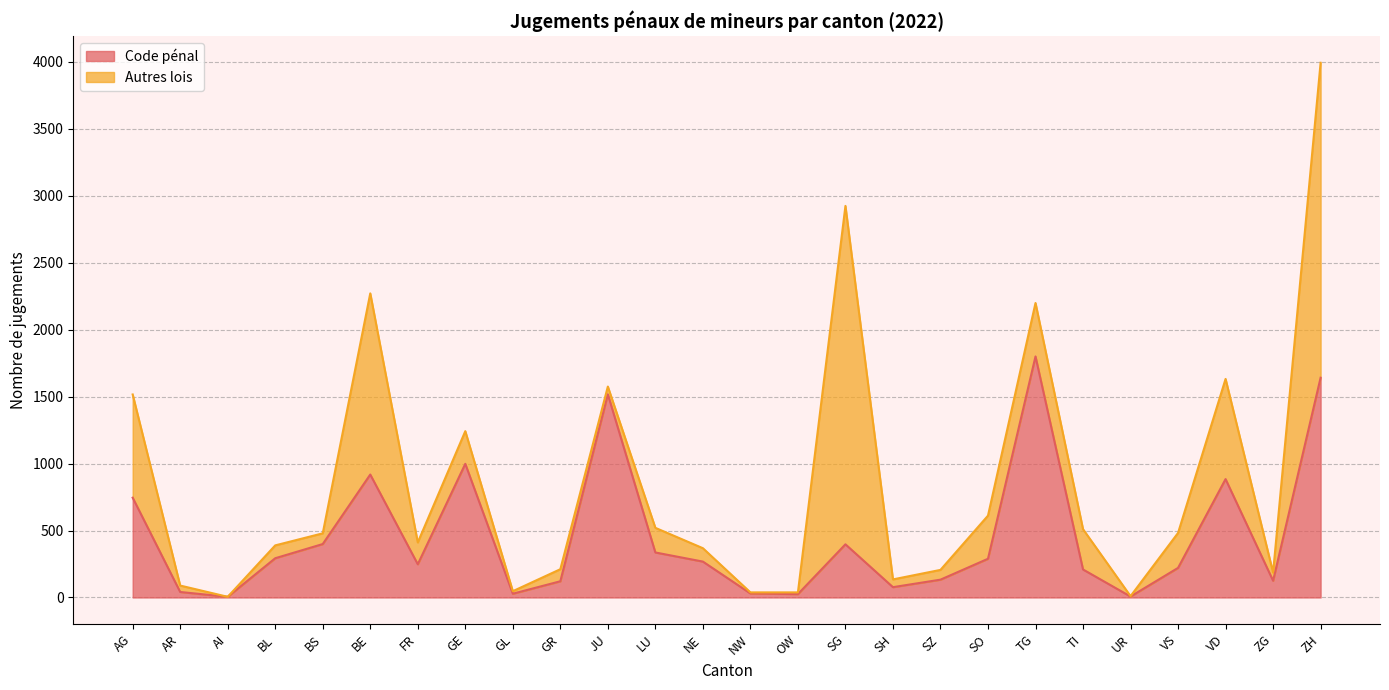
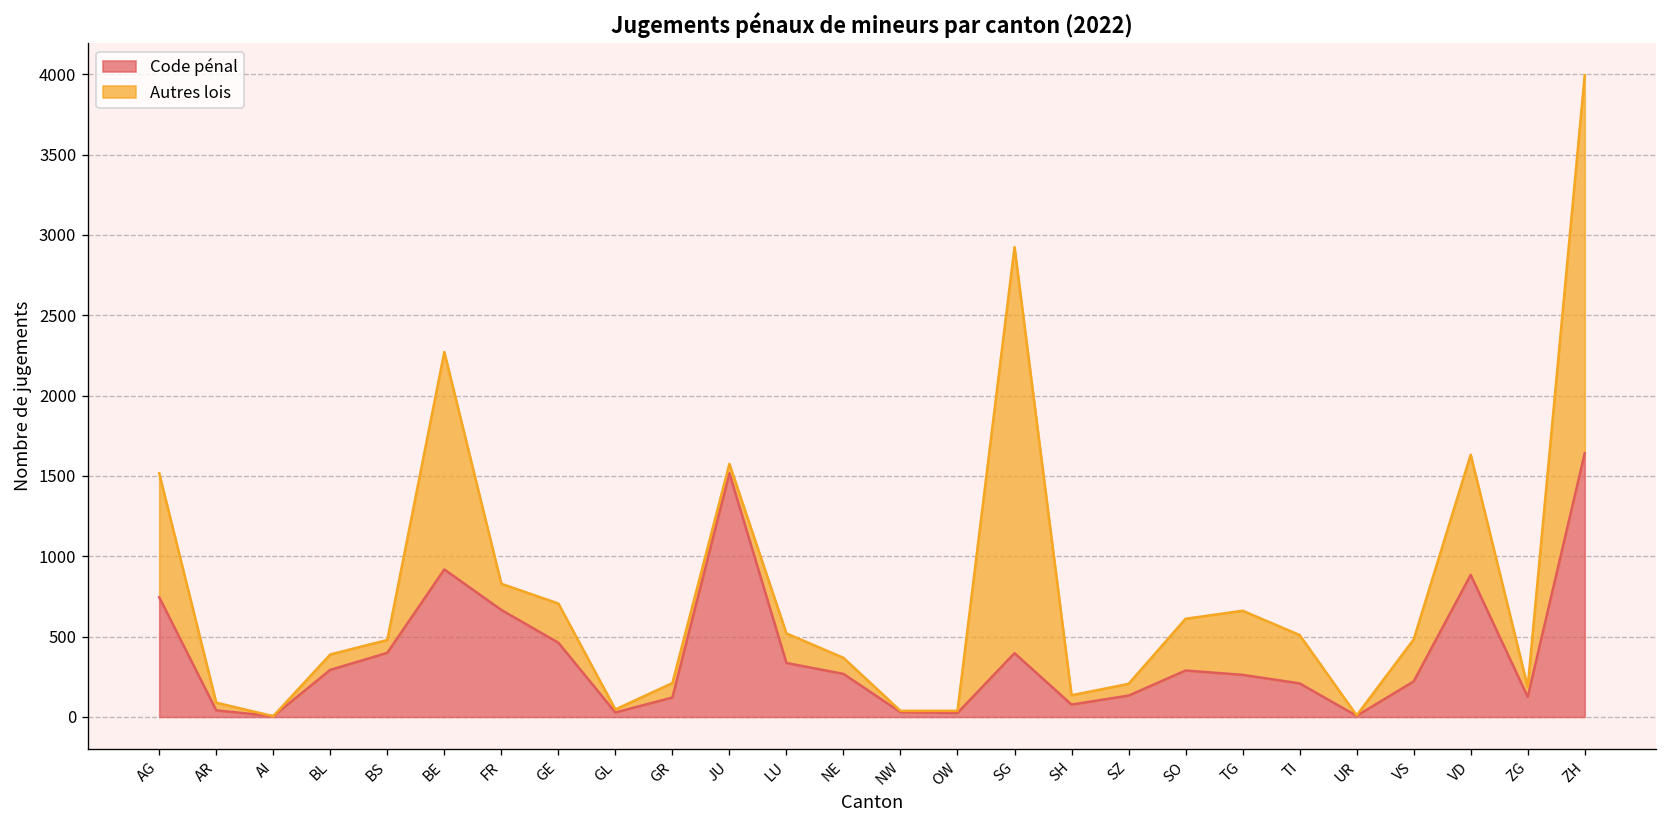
Code pénal, FR: 250 -> 670
Code pénal, GE: 1000 -> 460
Code pénal, TG: 1800 -> 260
